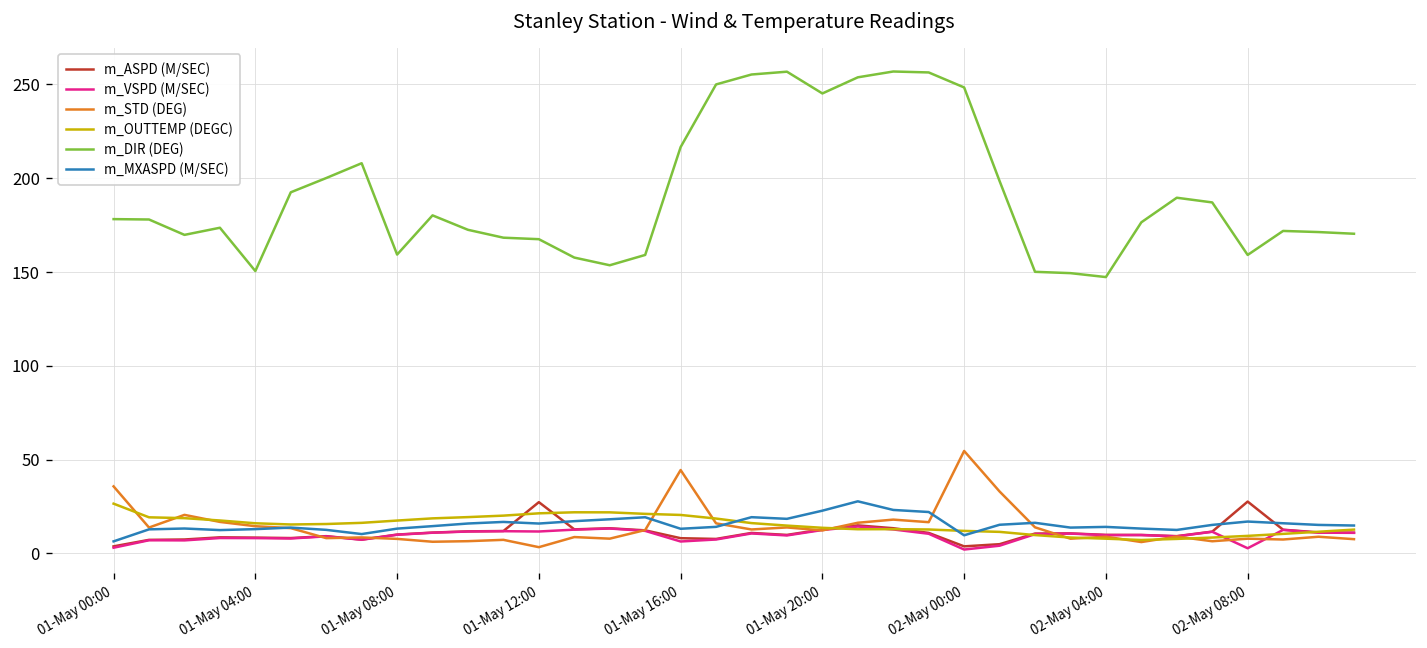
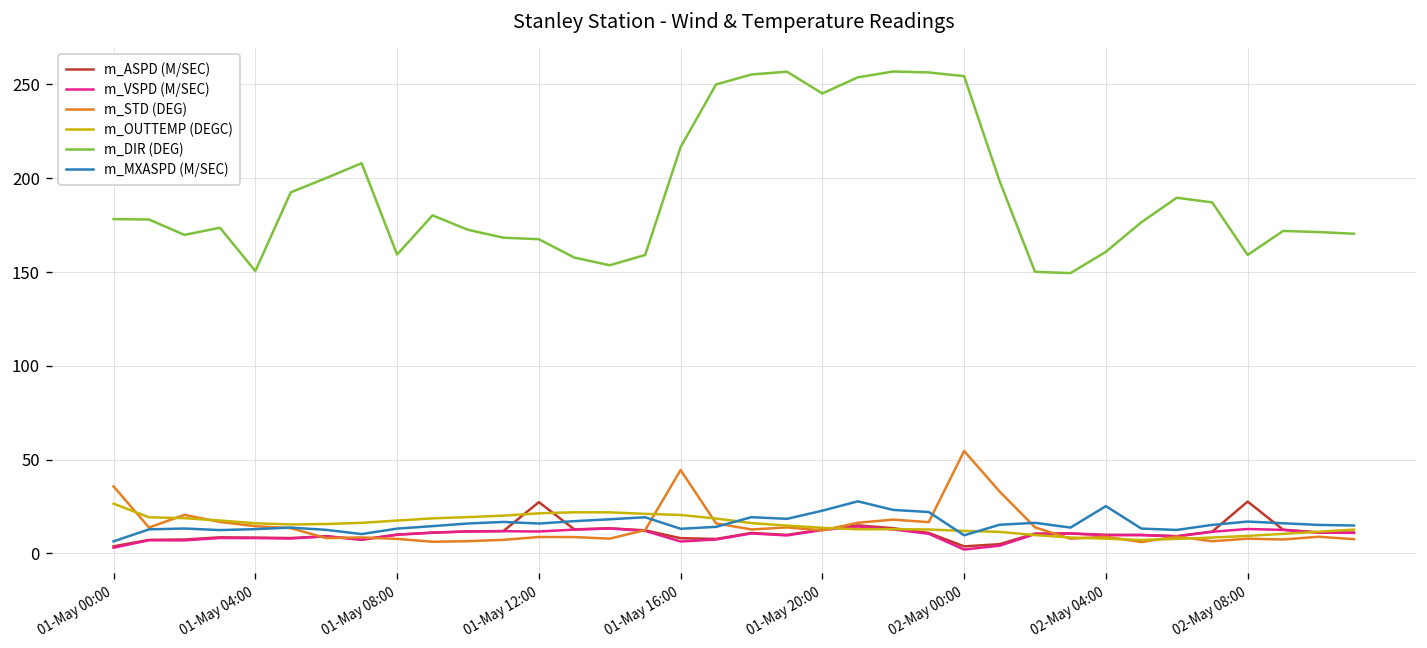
m_STD (DEG), 01-May 12:00: 3 -> 9
m_DIR (DEG), 02-May 00:00: 248 -> 254
m_DIR (DEG), 02-May 04:00: 147 -> 161
m_MXASPD (M/SEC), 02-May 04:00: 14 -> 25
m_VSPD (M/SEC), 02-May 08:00: 3 -> 13
